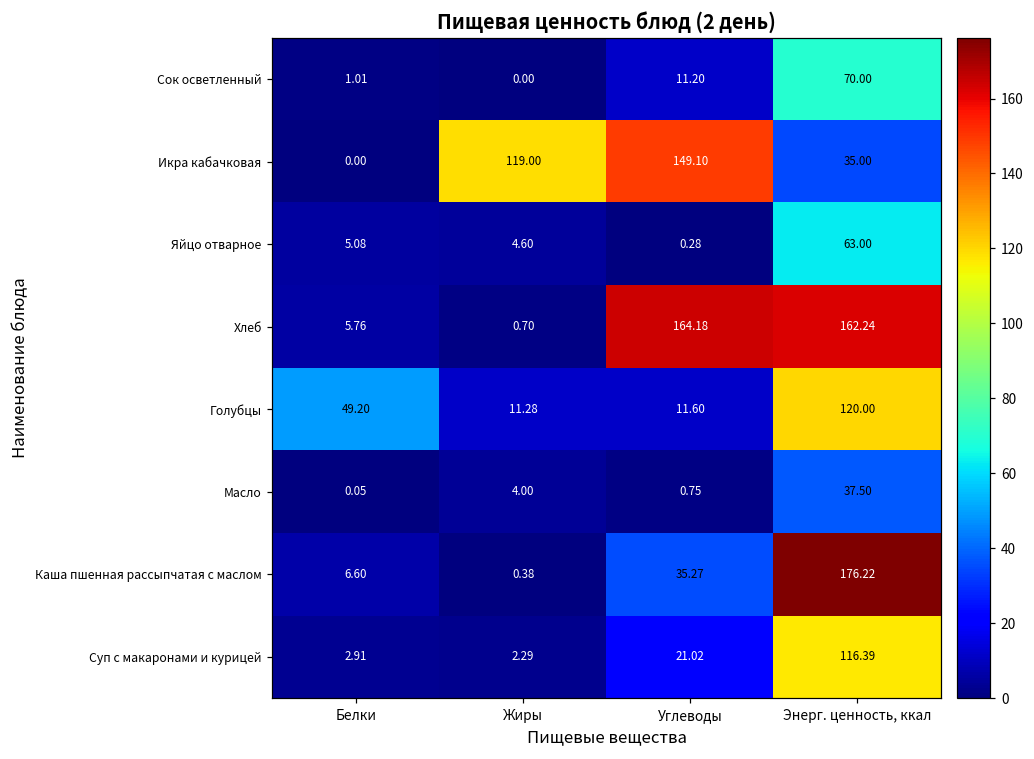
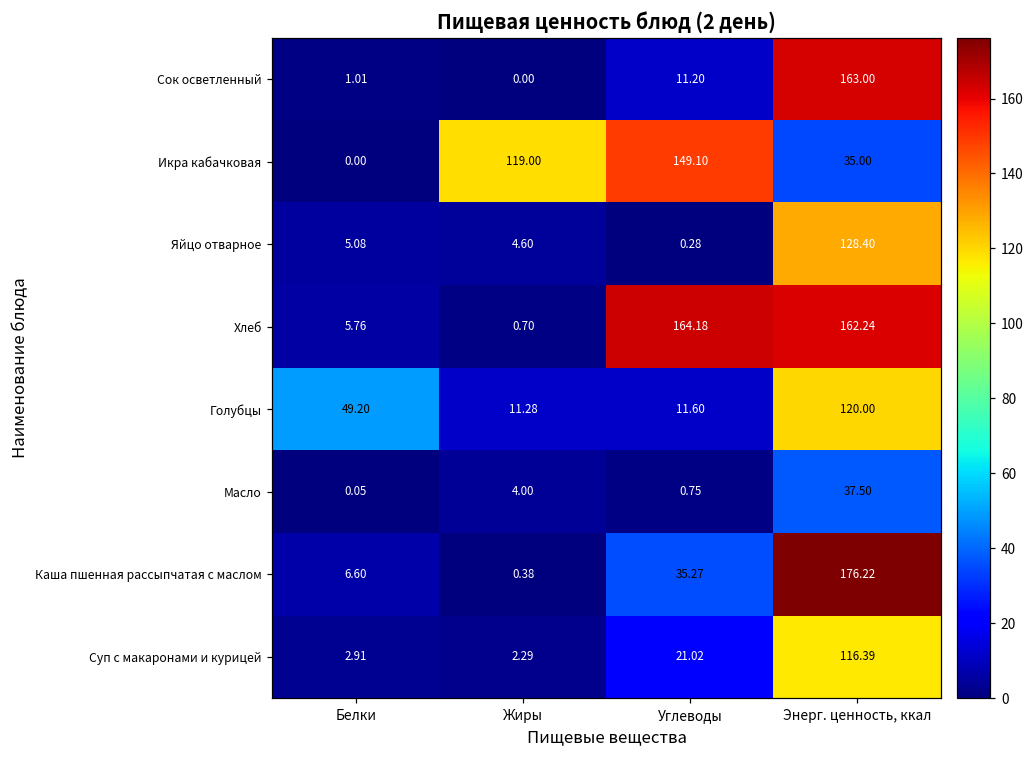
Сок осветленный, Энерг. ценность, ккал: 70.00 -> 163.00
Яйцо отварное, Энерг. ценность, ккал: 63.00 -> 128.40
